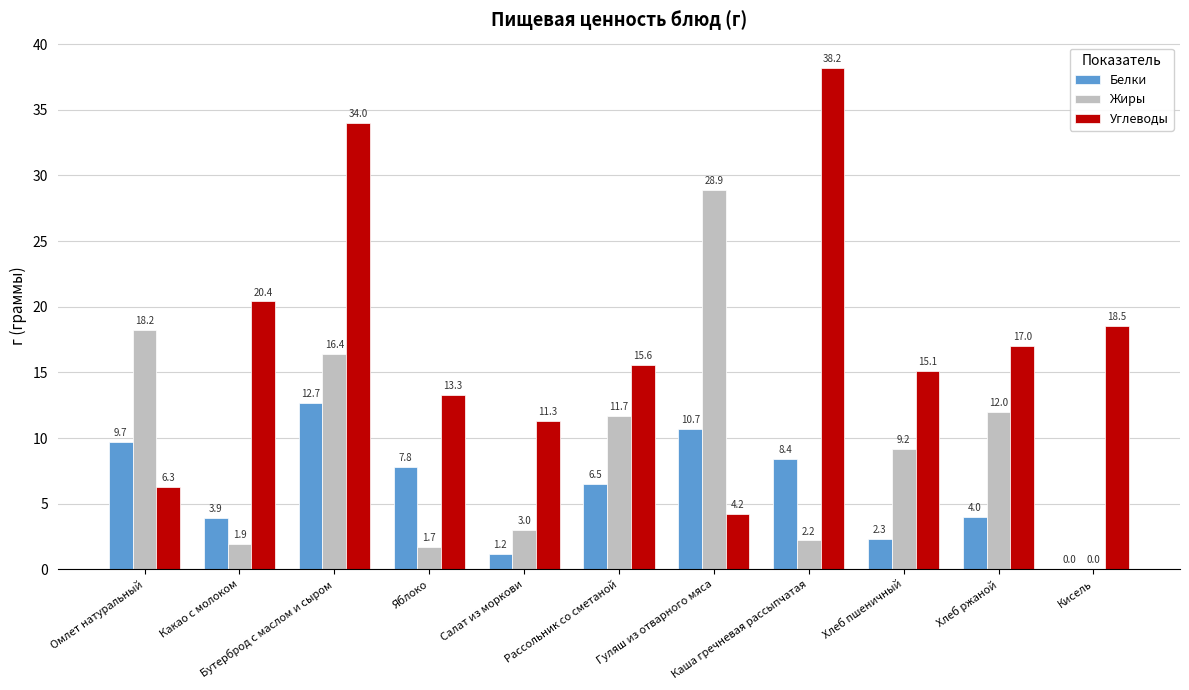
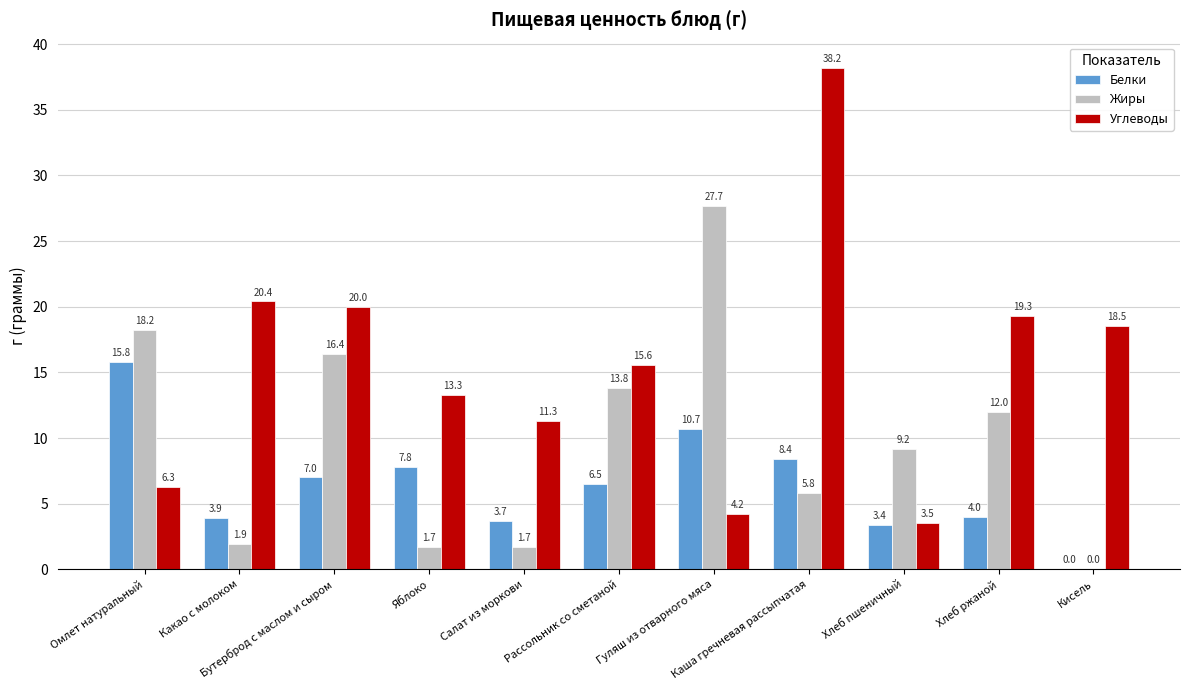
Белки, Омлет натуральный: 9.7 -> 15.8
Белки, Бутерброд с маслом и сыром: 12.7 -> 7.0
Углеводы, Бутерброд с маслом и сыром: 34.0 -> 20.0
Белки, Салат из моркови: 1.2 -> 3.7
Жиры, Салат из моркови: 3.0 -> 1.7
Жиры, Рассольник со сметаной: 11.7 -> 13.8
Жиры, Гуляш из отварного мяса: 28.9 -> 27.7
Жиры, Каша гречневая рассыпчатая: 2.2 -> 5.8
Белки, Хлеб пшеничный: 2.3 -> 3.4
Углеводы, Хлеб пшеничный: 15.1 -> 3.5
Углеводы, Хлеб ржаной: 17.0 -> 19.3
